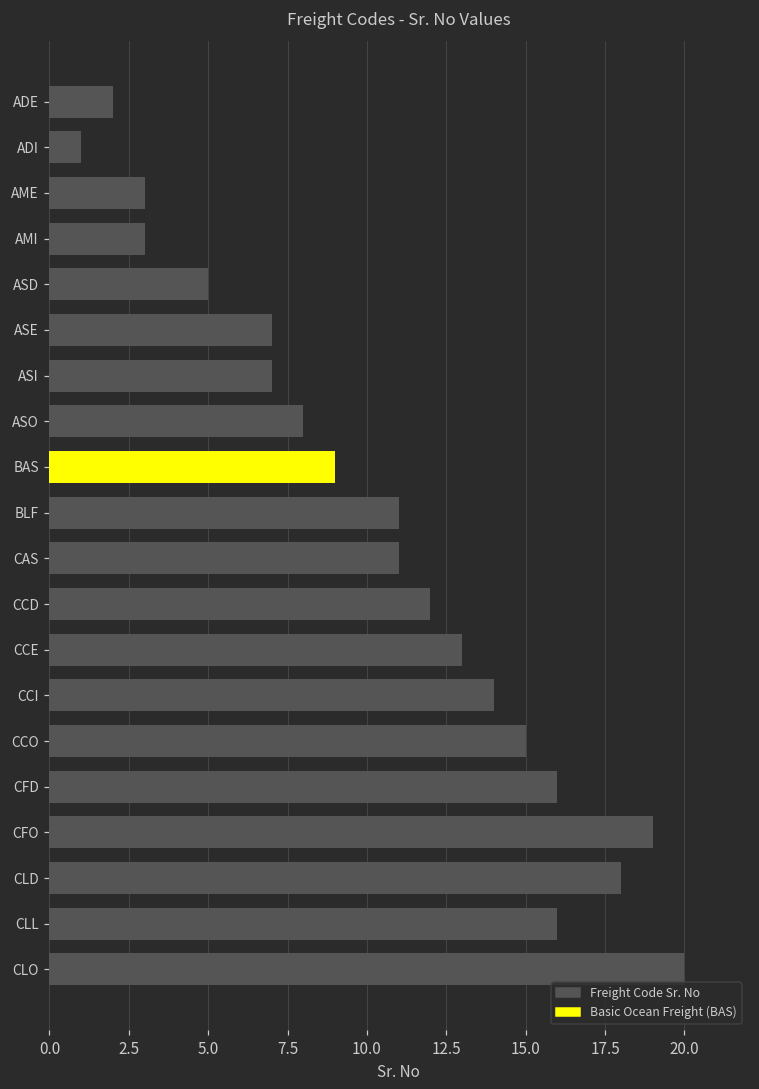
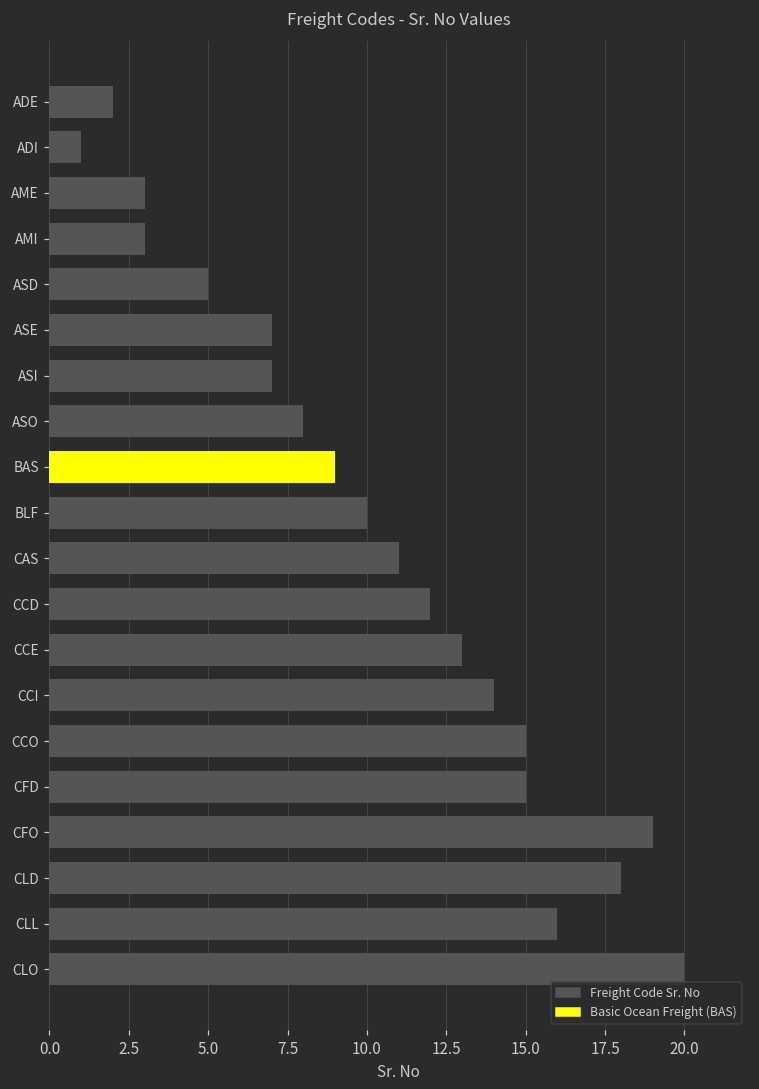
BLF: 11 -> 10
CFD: 16 -> 15
